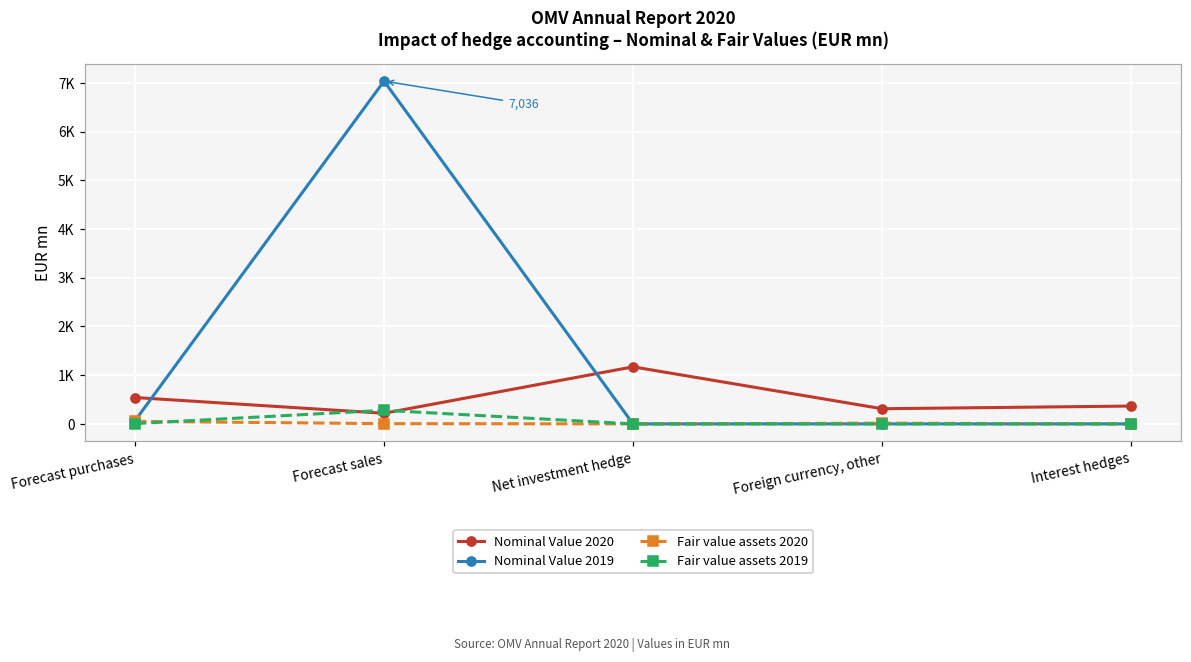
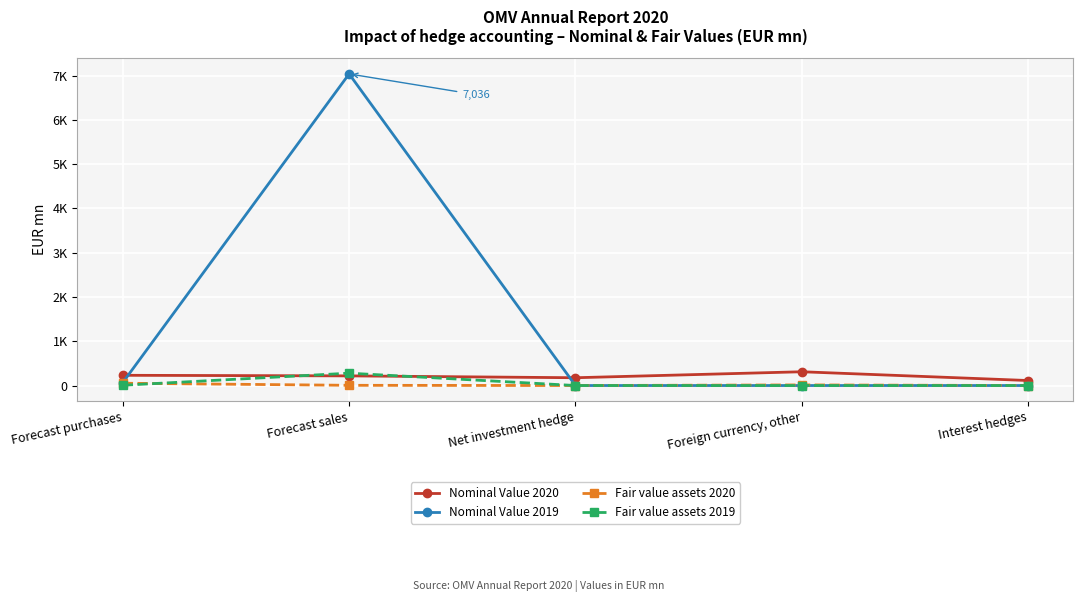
Nominal Value 2020, Forecast purchases: 500 -> 200
Nominal Value 2020, Net investment hedge: 1200 -> 200
Nominal Value 2020, Interest hedges: 400 -> 100
